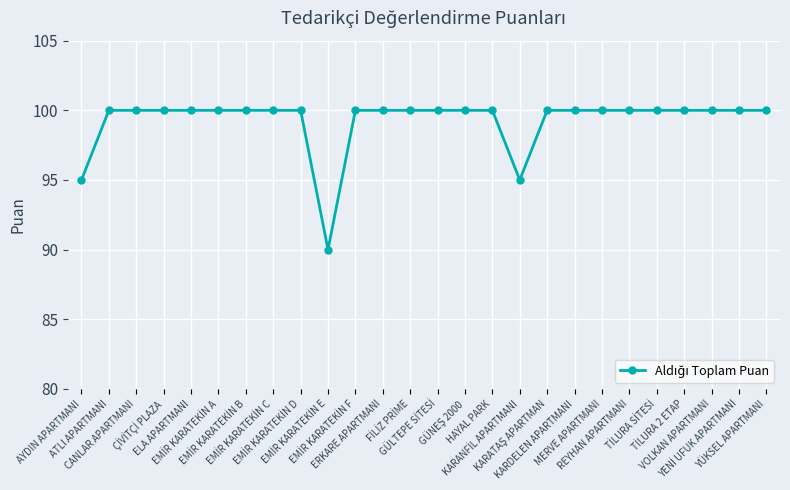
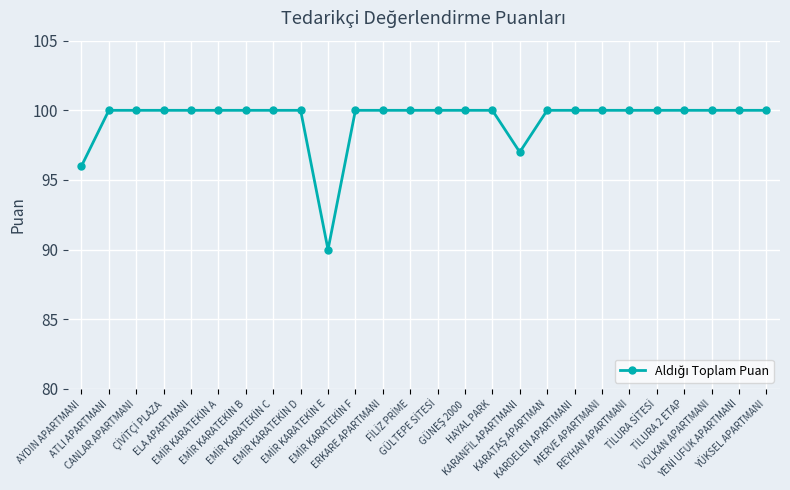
AYDIN APARTMANI: 95 -> 96
KARANFİL APARTMANI: 95 -> 97
